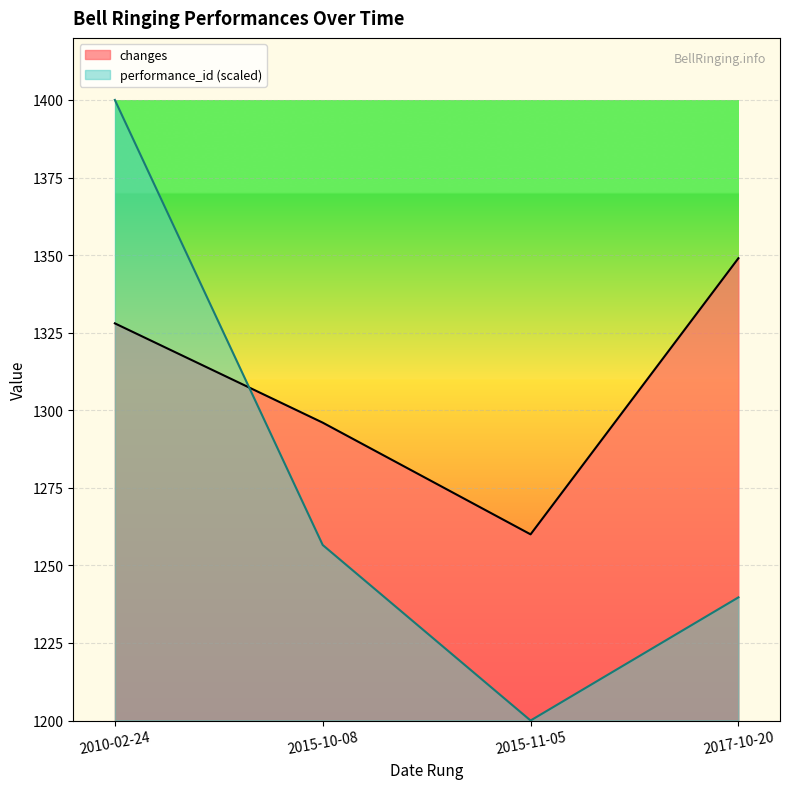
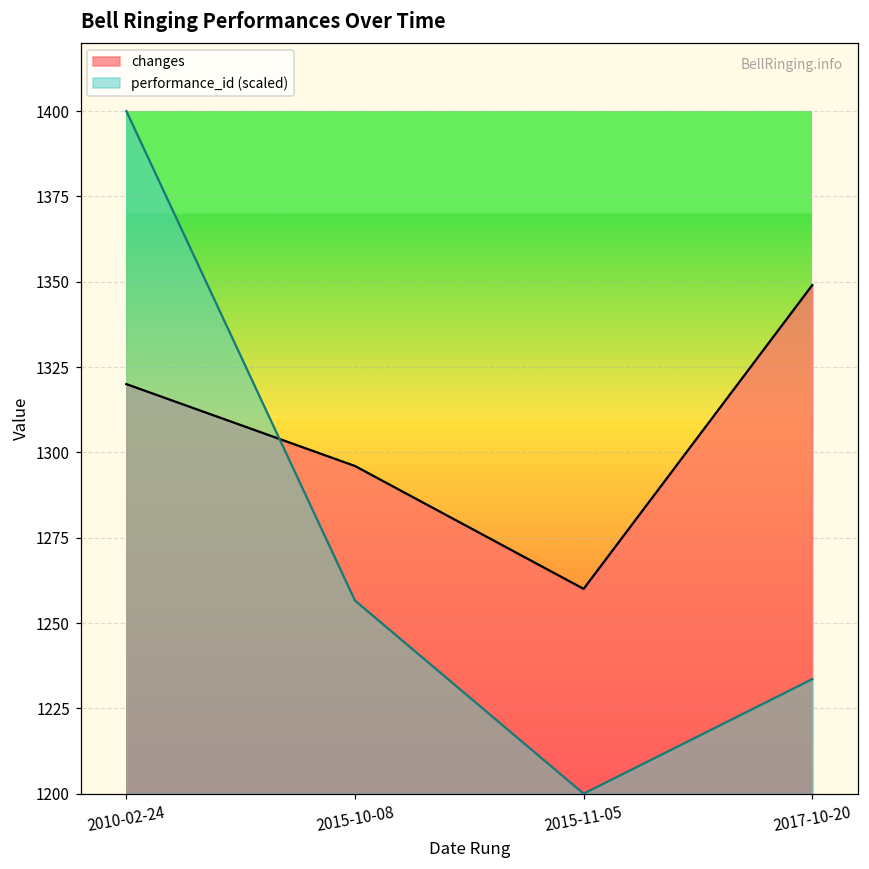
changes, 2010-02-24: 1328 -> 1320
performance_id (scaled), 2017-10-20: 1240 -> 1234
